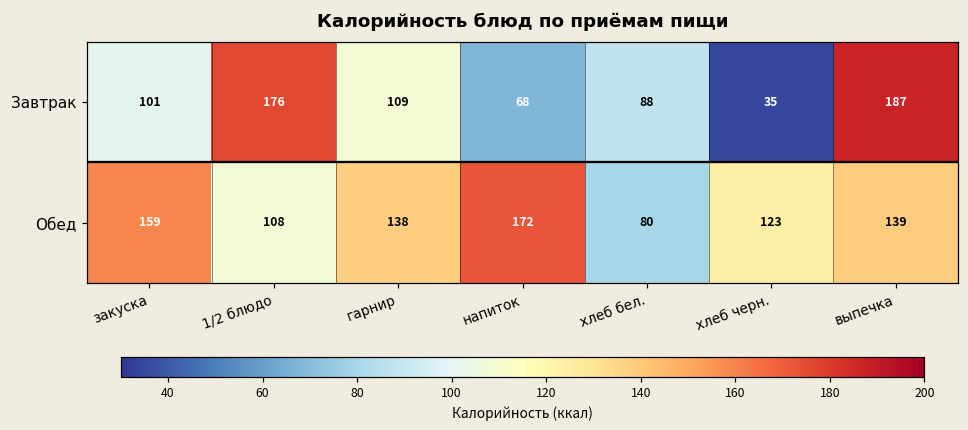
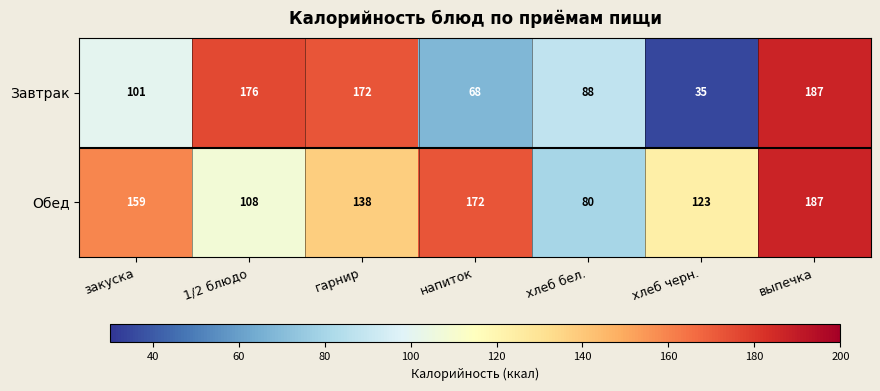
Завтрак, гарнир: 109 -> 172
Обед, выпечка: 139 -> 187
